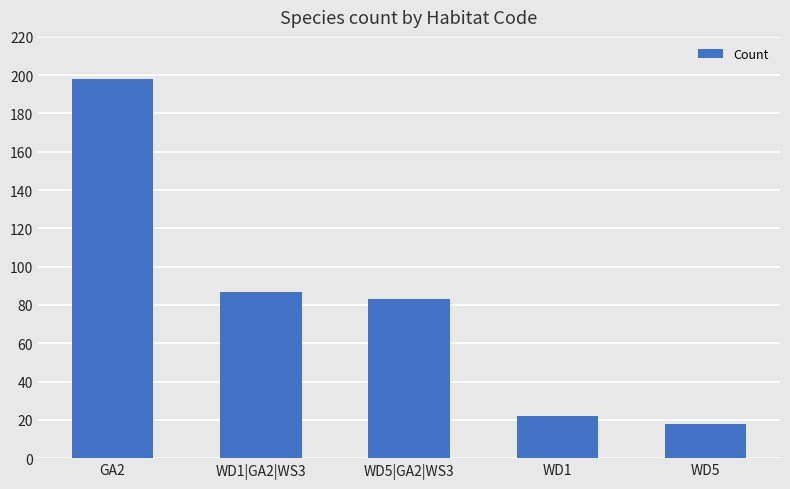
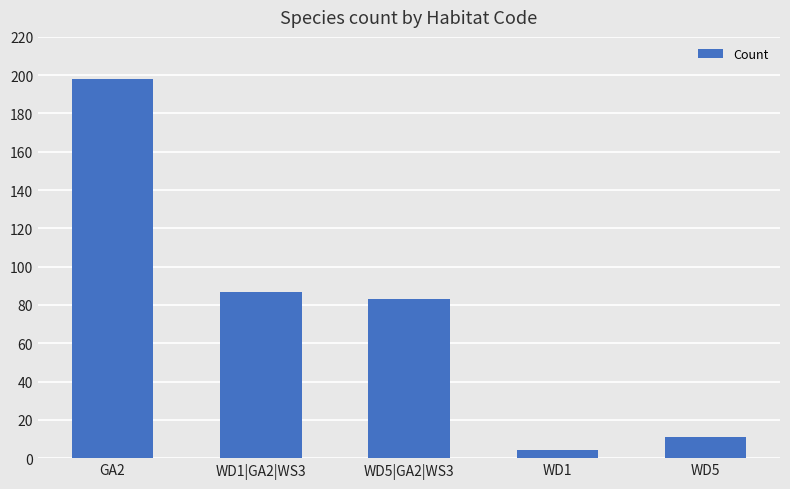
WD1: 22 -> 4
WD5: 18 -> 11
